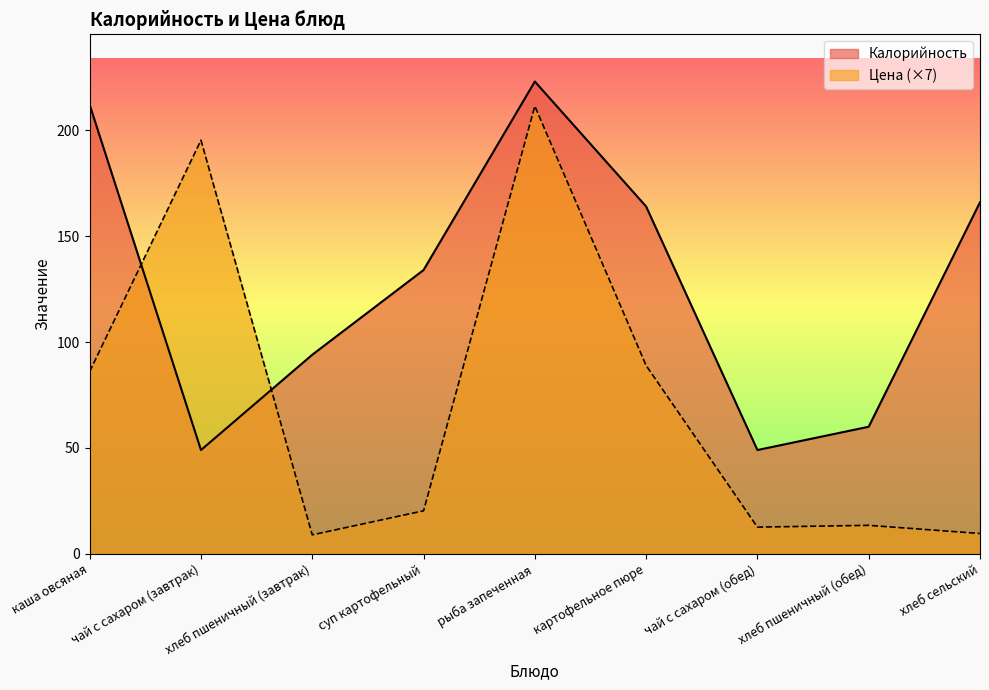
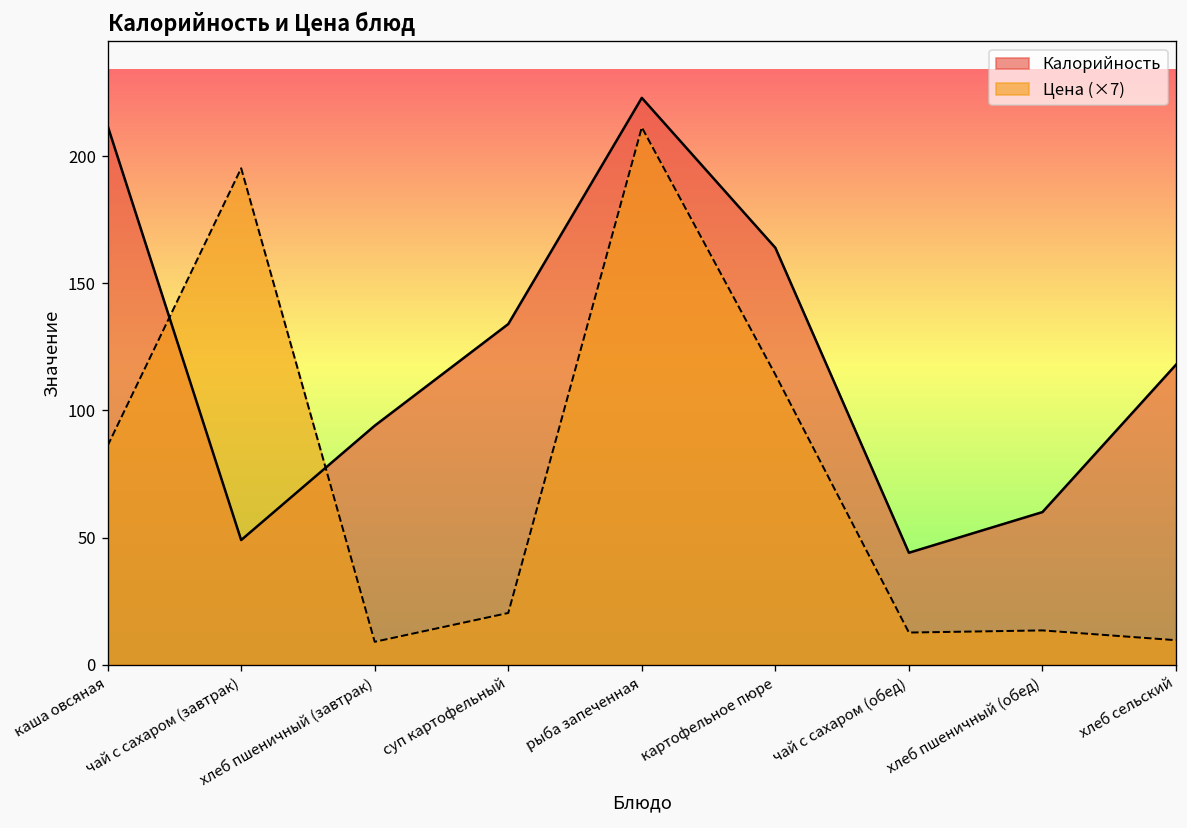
Цена (×7), картофельное пюре: 89 -> 114
Калорийность, чай с сахаром (обед): 49 -> 44
Калорийность, хлеб сельский: 166 -> 118
